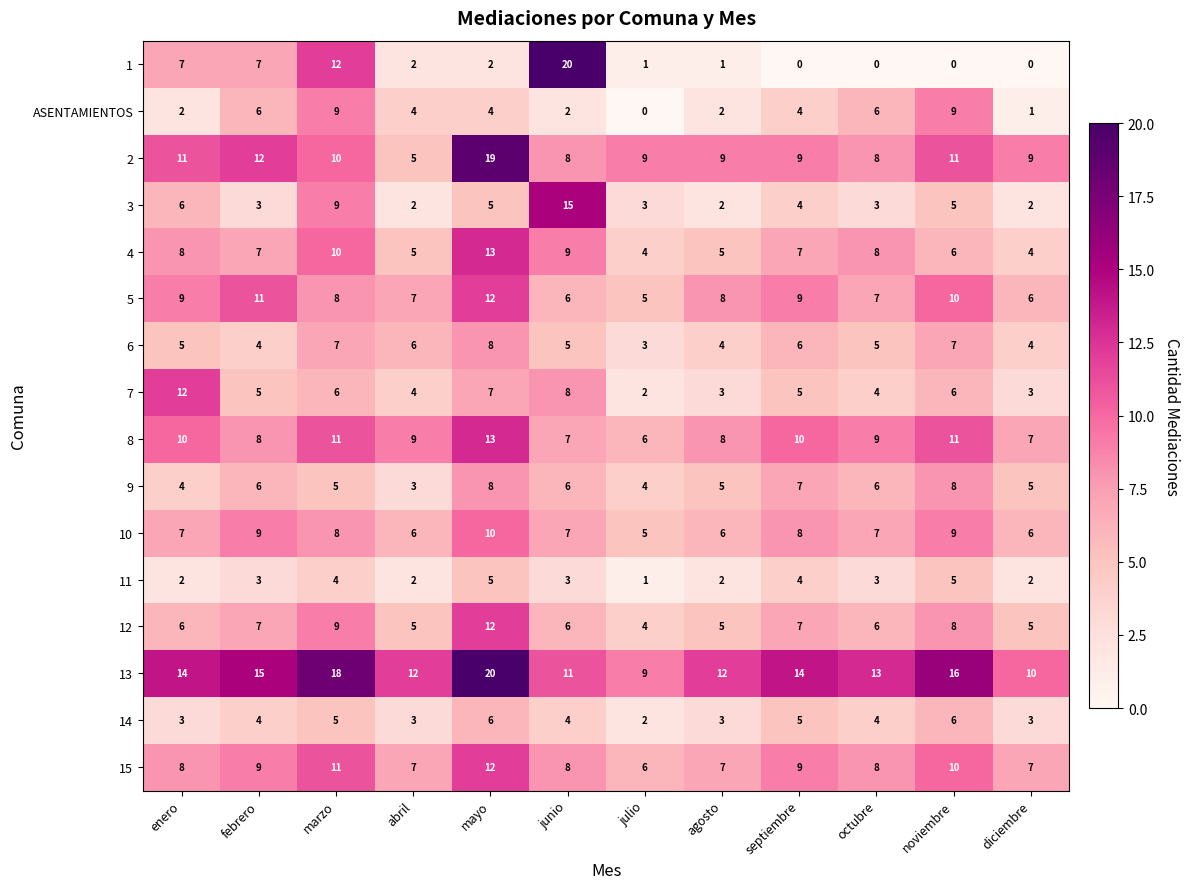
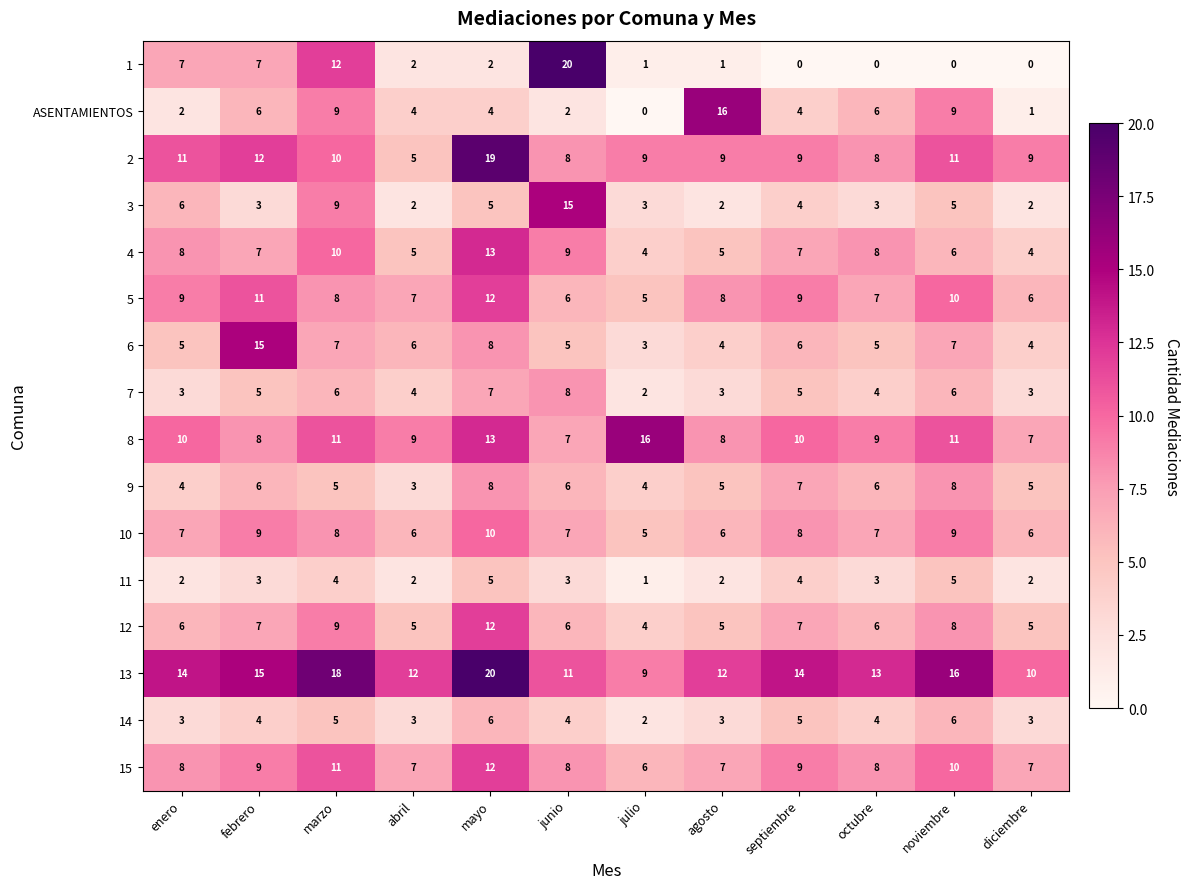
ASENTAMIENTOS, agosto: 2 -> 16
6, febrero: 4 -> 15
7, enero: 12 -> 3
8, julio: 6 -> 16
